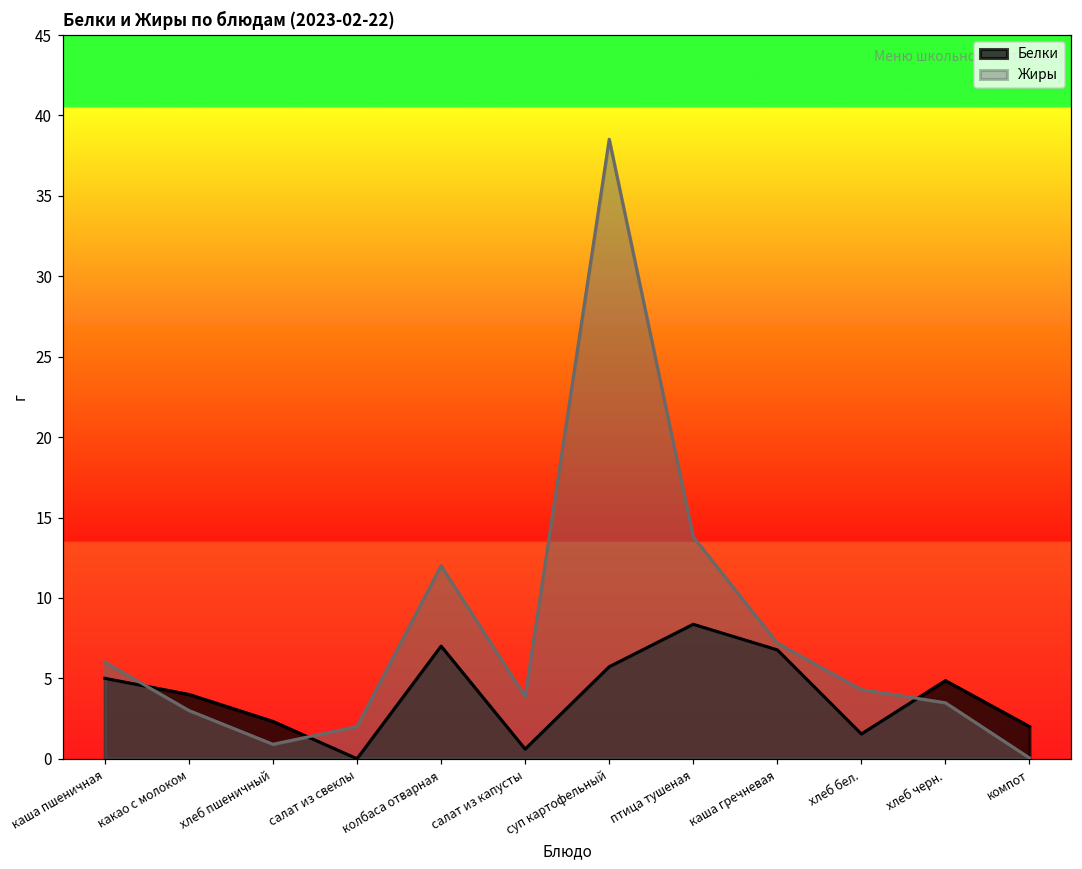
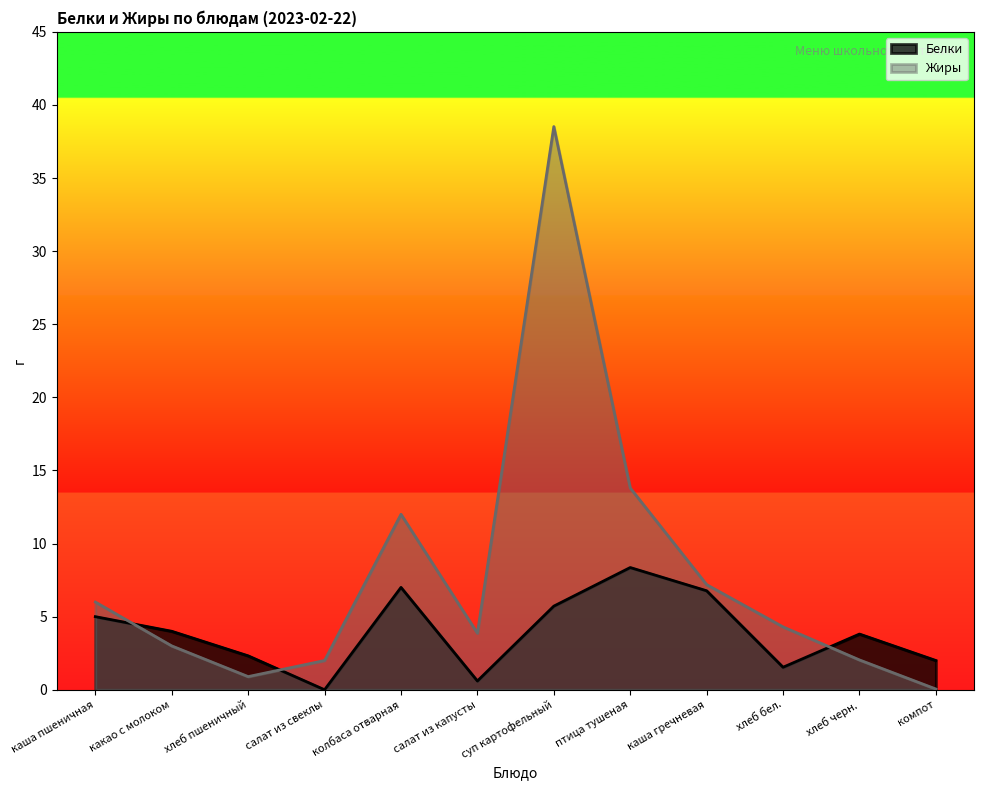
Белки, хлеб черн.: 4.9 -> 3.8
Жиры, хлеб черн.: 3.5 -> 2.0
